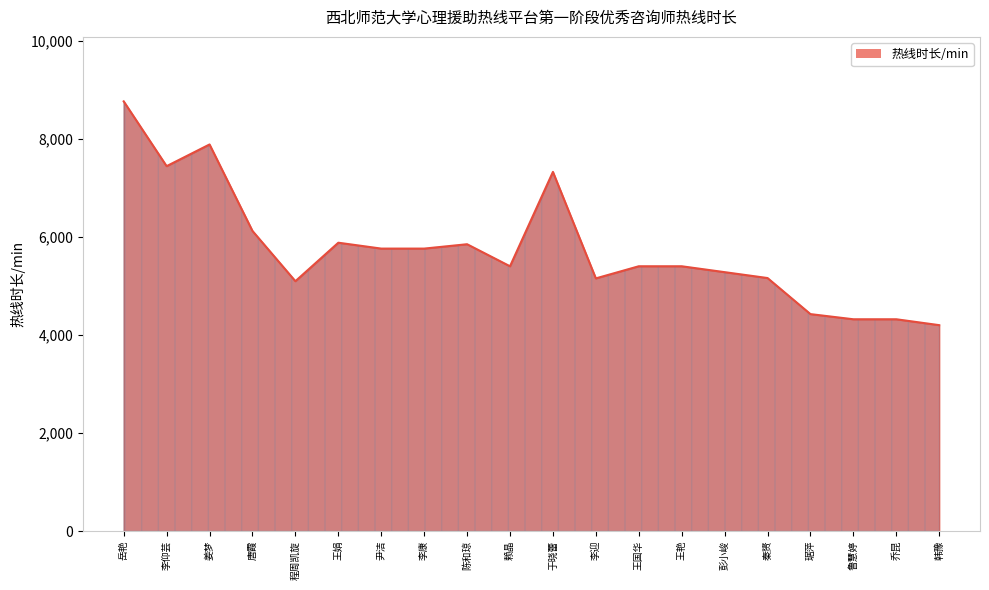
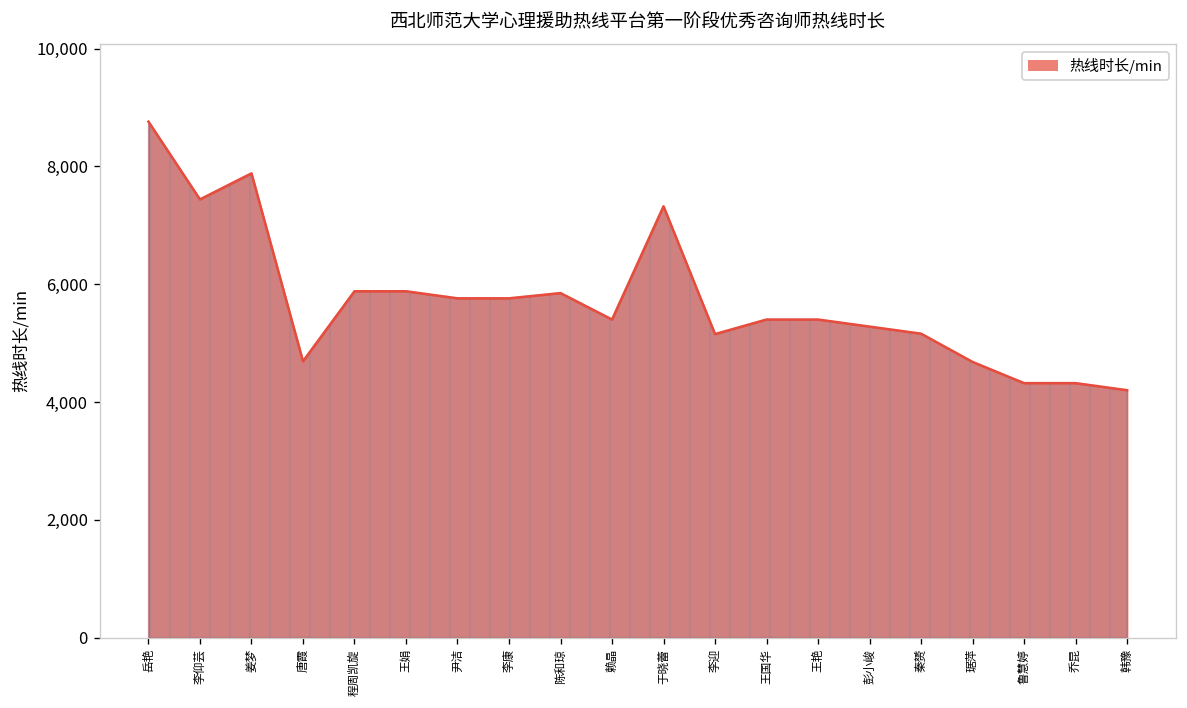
唐霞: 6,100 -> 4,700
程周凯旋: 5,100 -> 5,900
琚萍: 4,400 -> 4,700
